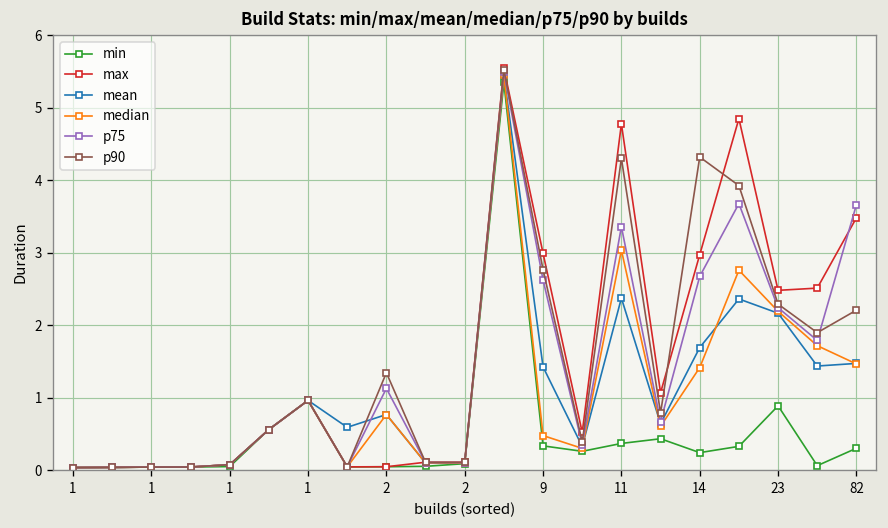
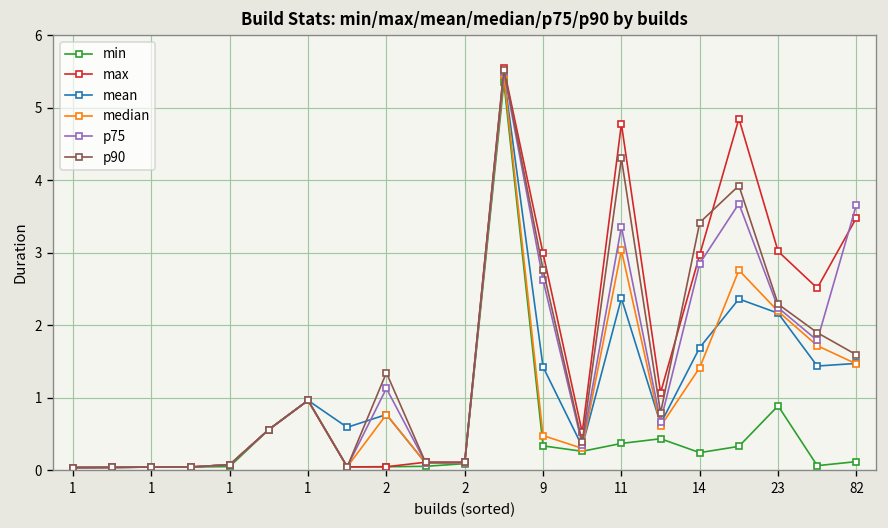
p75, 14: 2.7 -> 2.8
p90, 14: 4.3 -> 3.4
max, 23: 2.5 -> 3.0
min, 82: 0.3 -> 0.1
p90, 82: 2.2 -> 1.6
